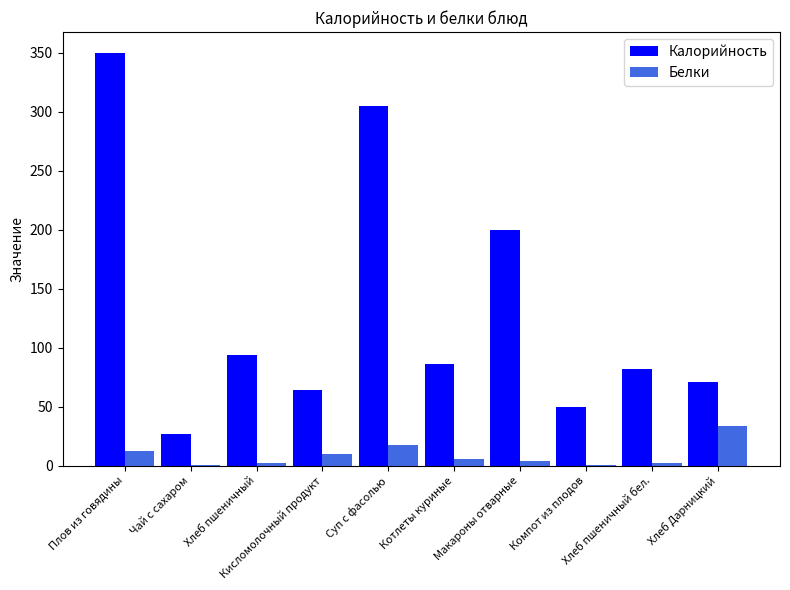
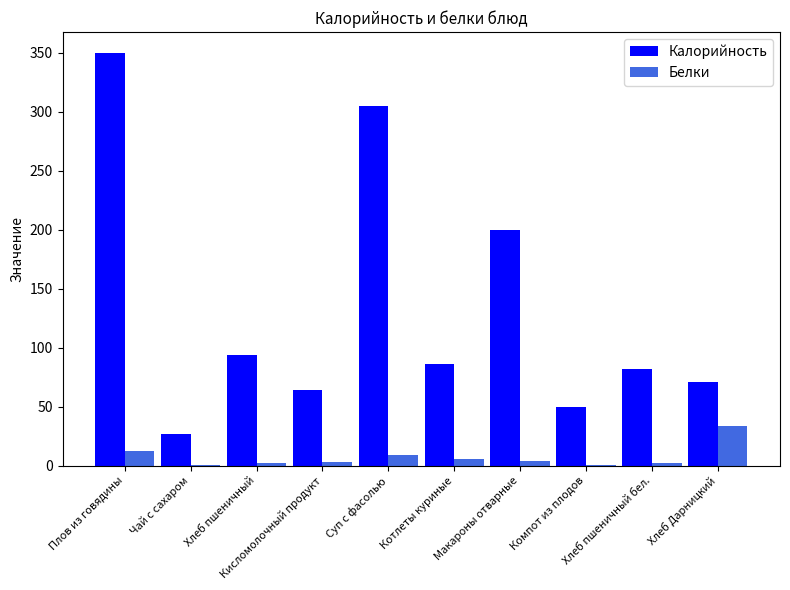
Белки, Кисломолочный продукт: 10 -> 3
Белки, Суп с фасолью: 17 -> 9
